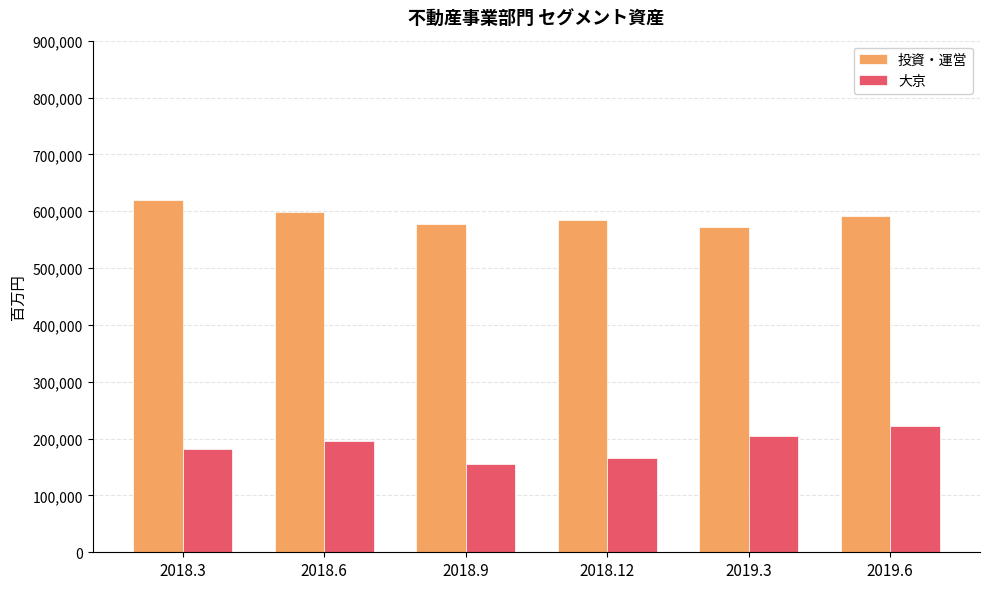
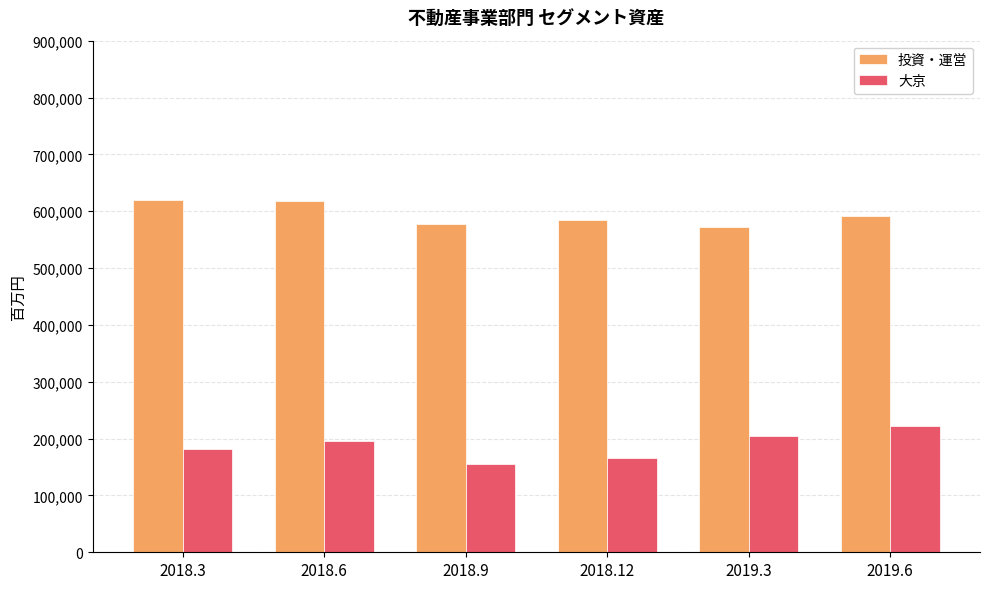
投資・運営, 2018.6: 600,000 -> 620,000
